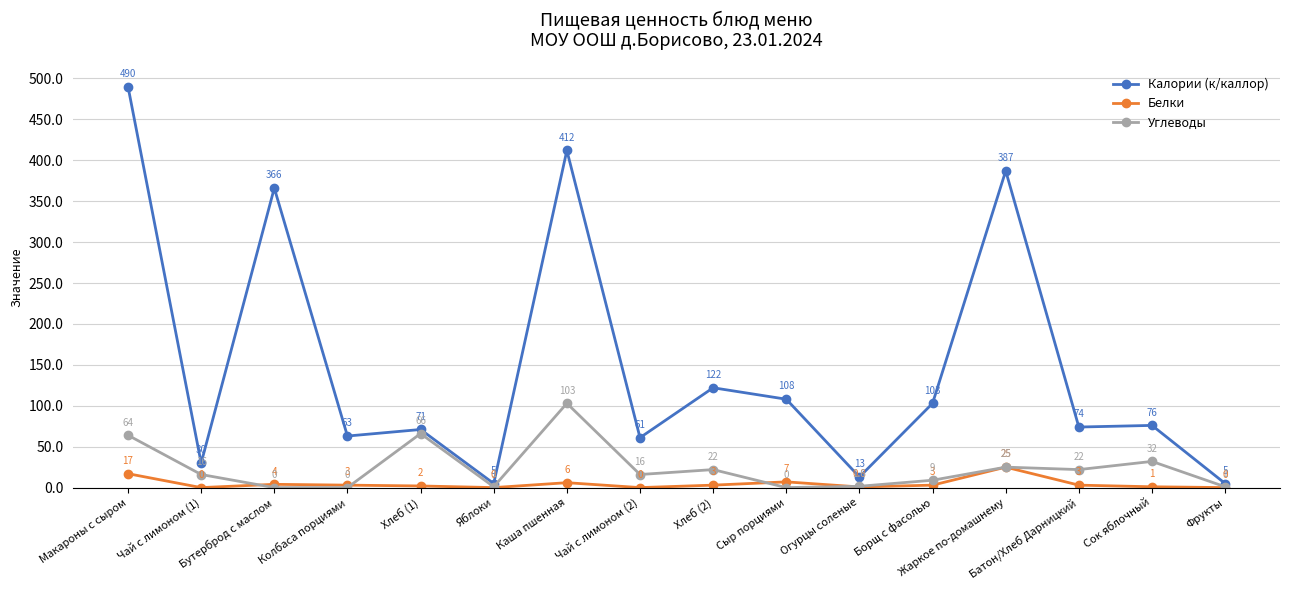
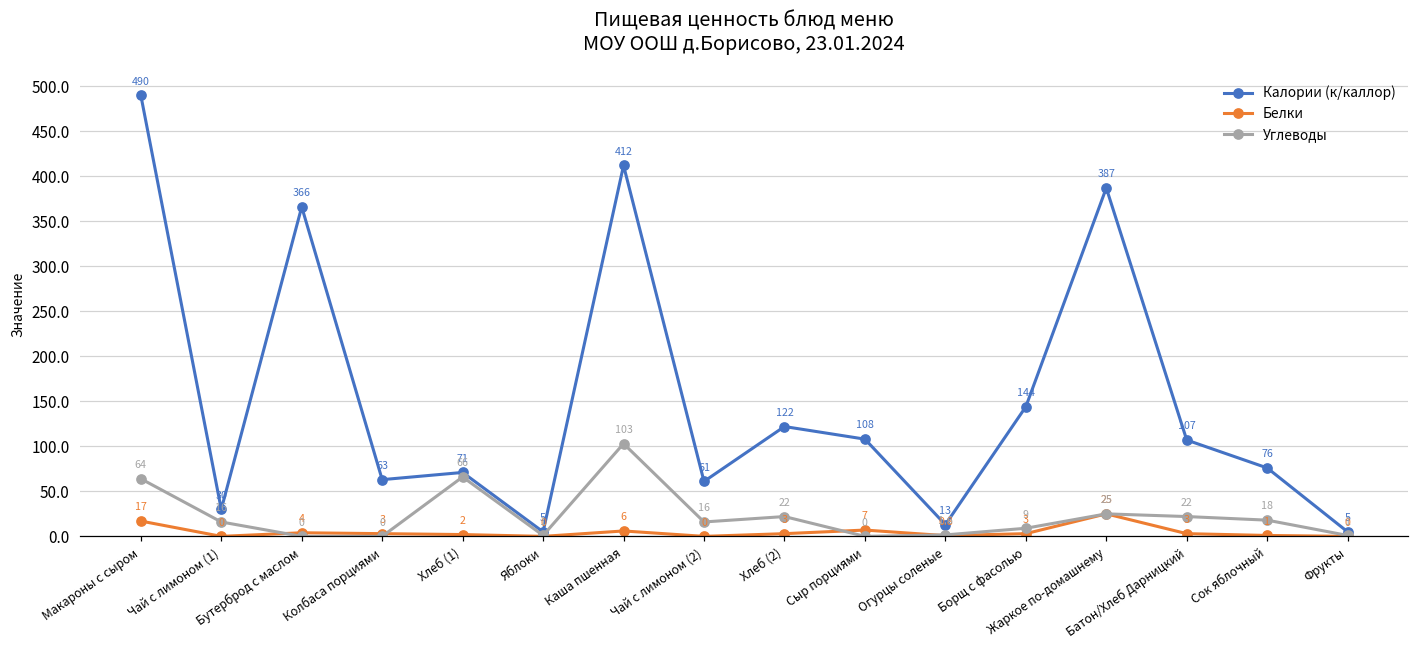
Калории (к/каллор), Борщ с фасолью: 103 -> 144
Калории (к/каллор), Батон/Хлеб Дарницкий: 74 -> 107
Углеводы, Сок яблочный: 32 -> 18
